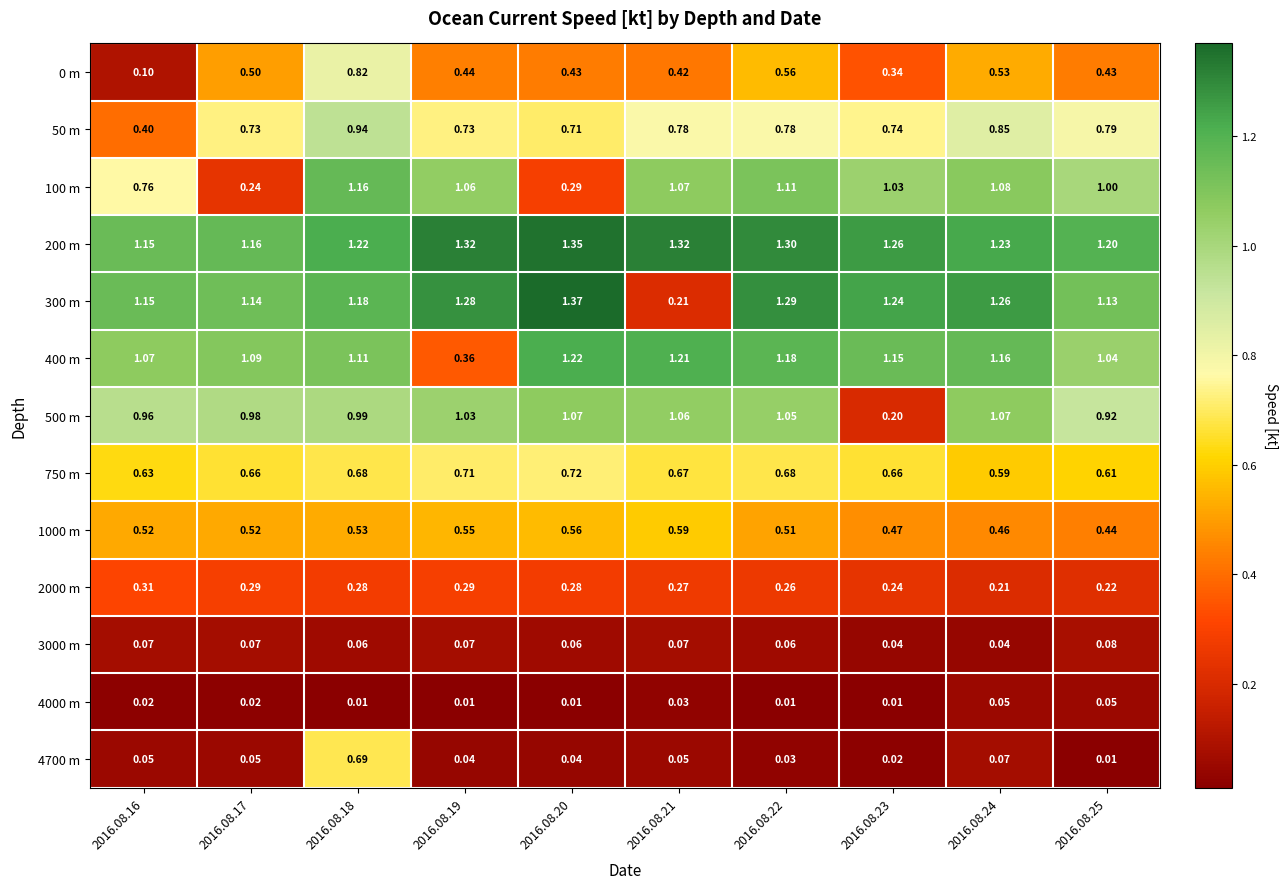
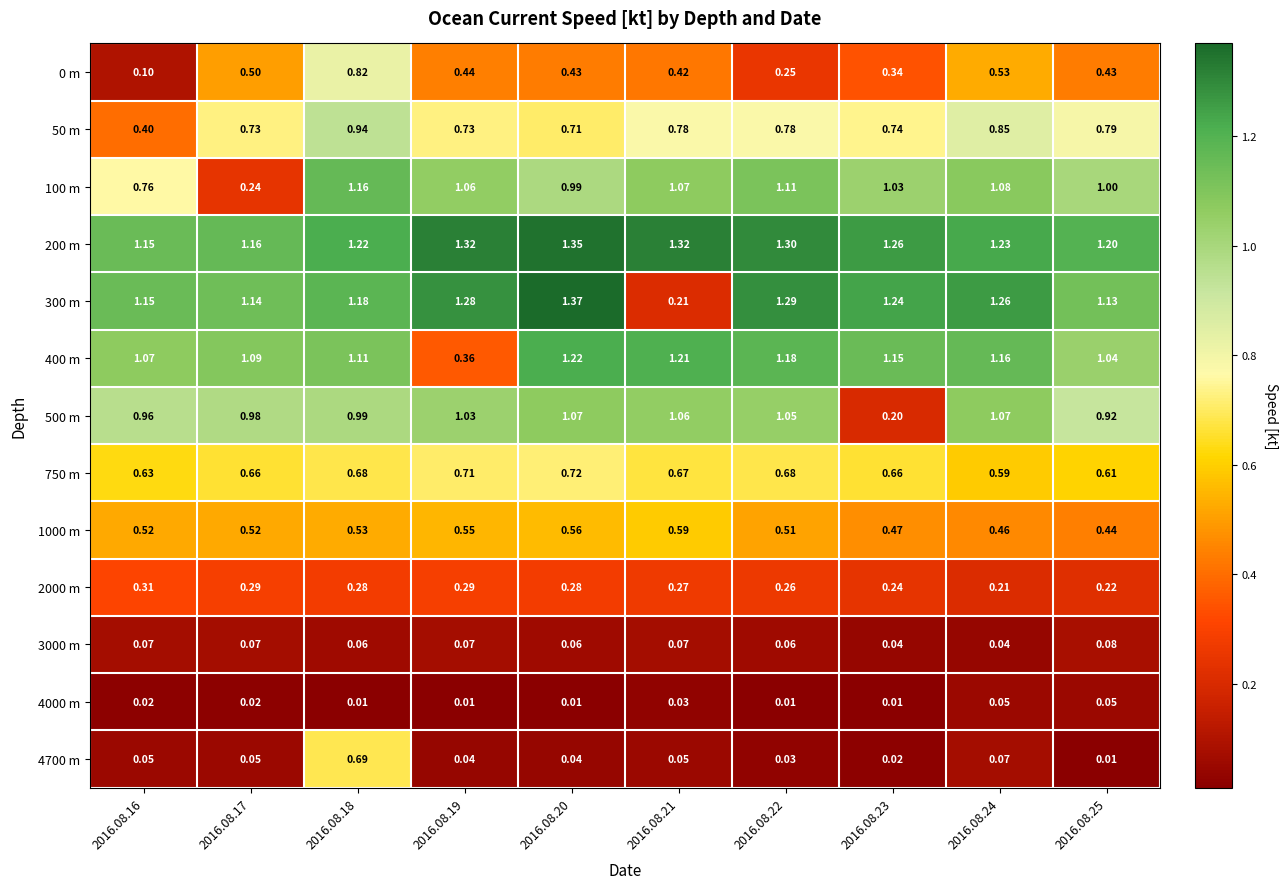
0 m, 2016.08.22: 0.56 -> 0.25
100 m, 2016.08.20: 0.29 -> 0.99
